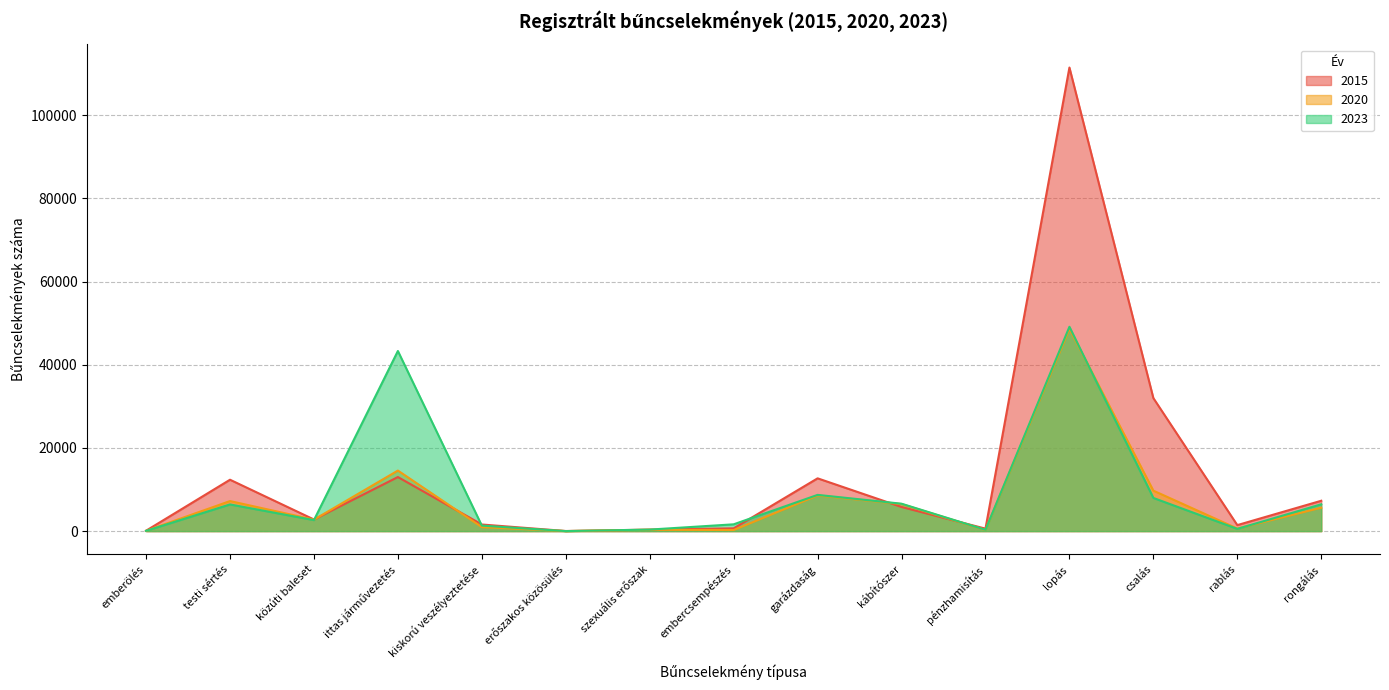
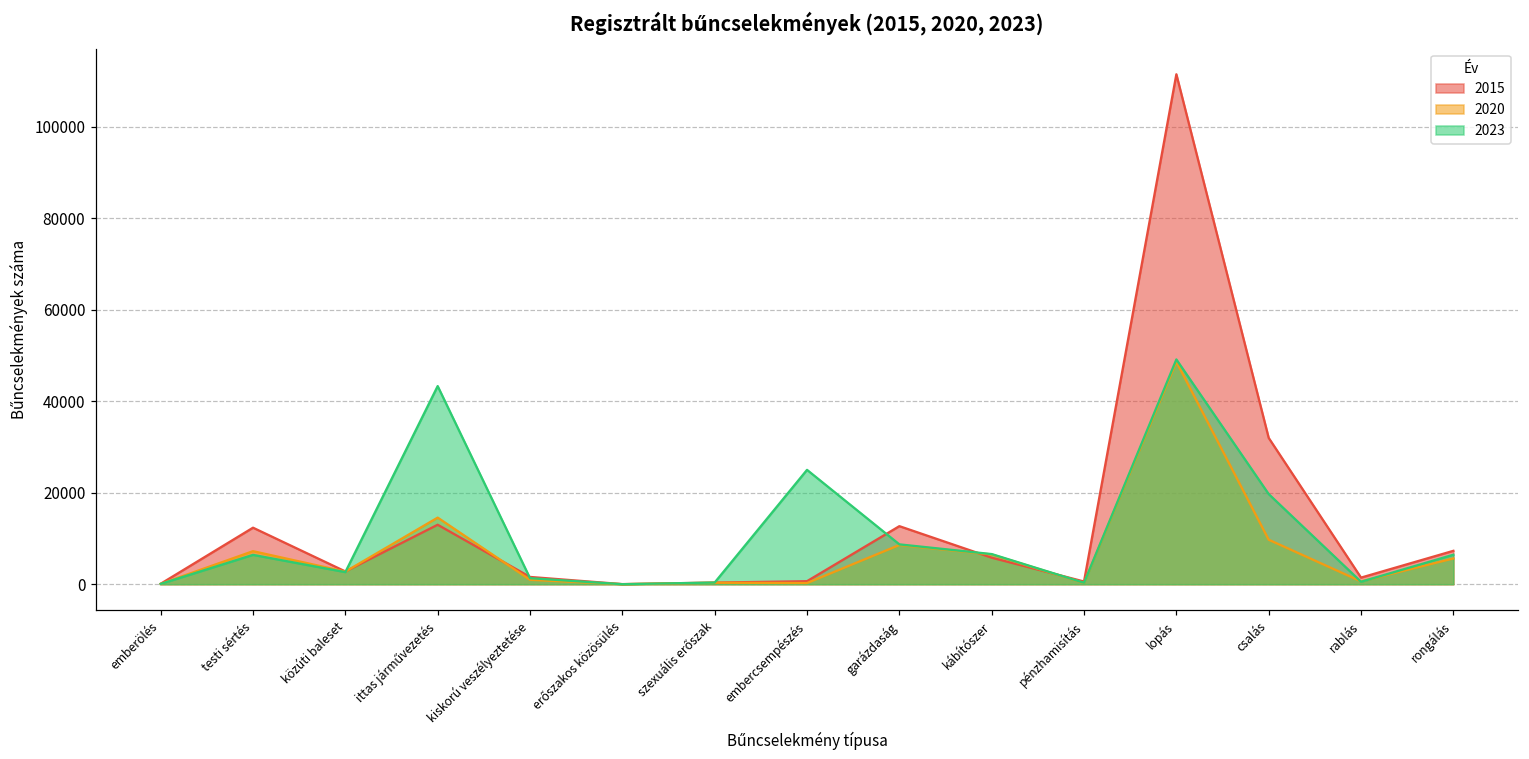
2023, embercsempészés: 2000 -> 25000
2023, csalás: 8000 -> 20000
